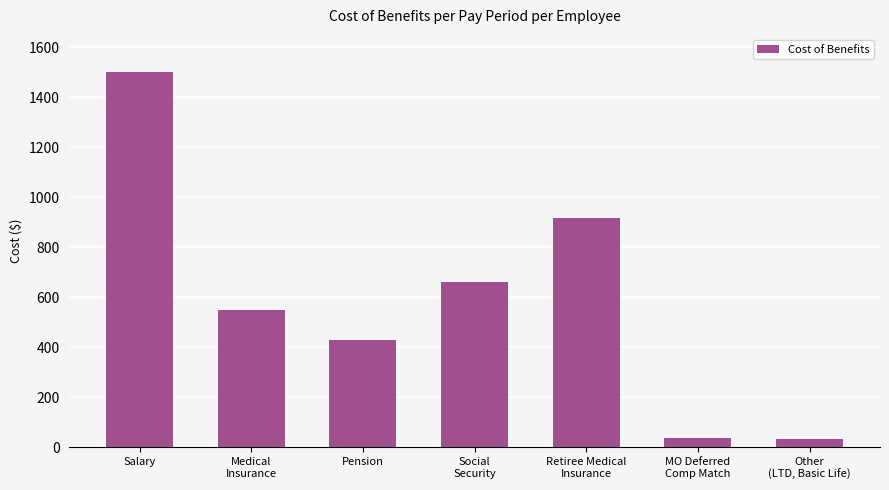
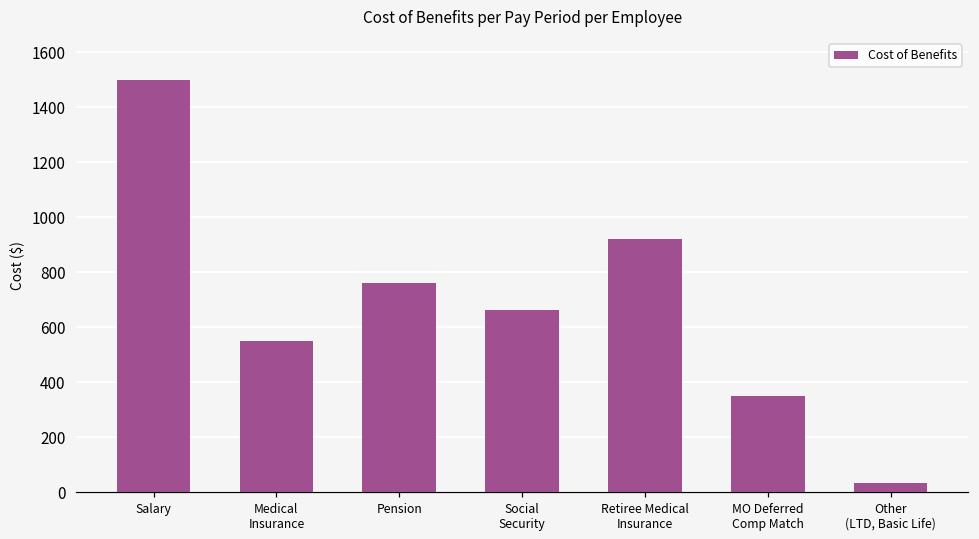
Pension: 430 -> 760
MO Deferred Comp Match: 40 -> 350
